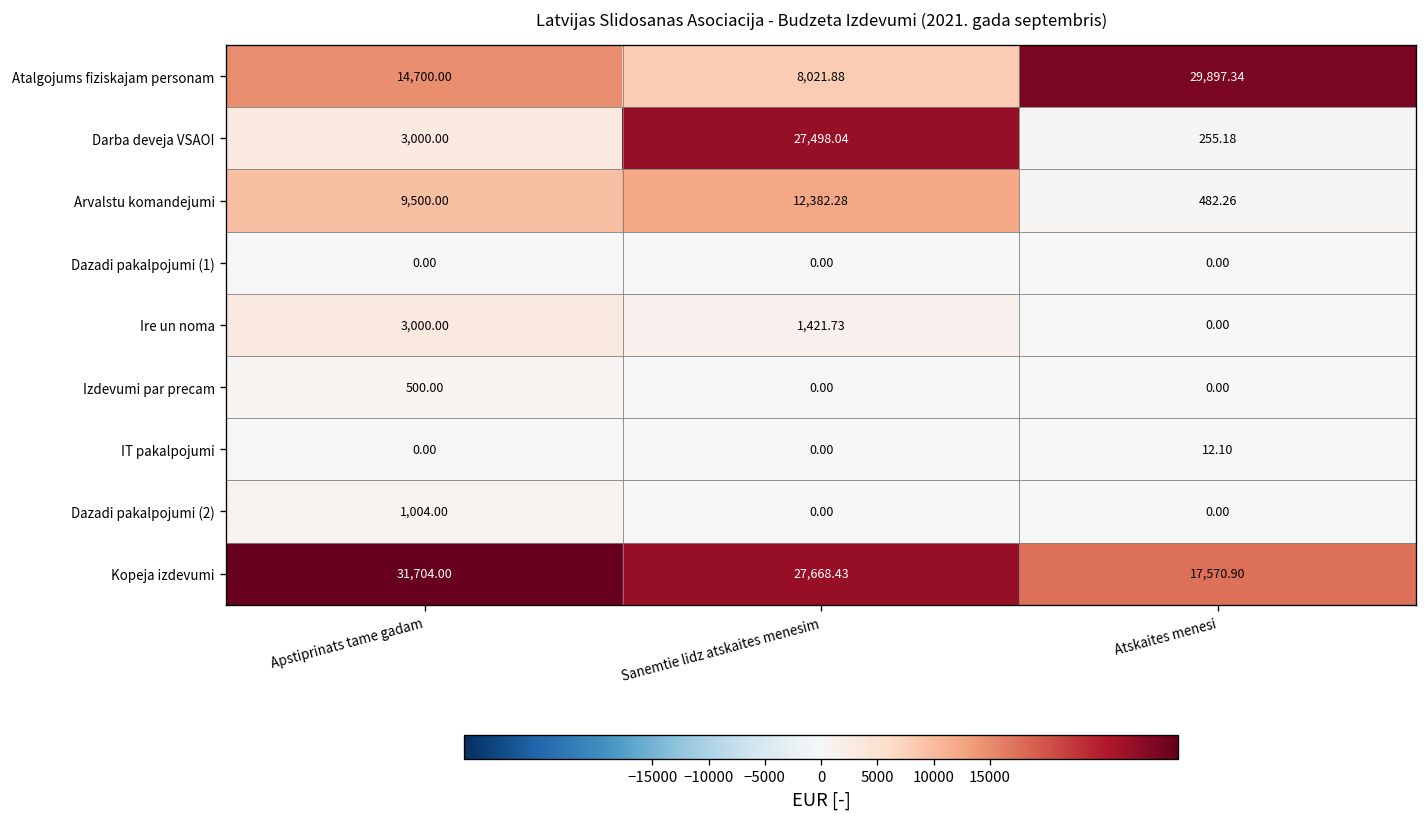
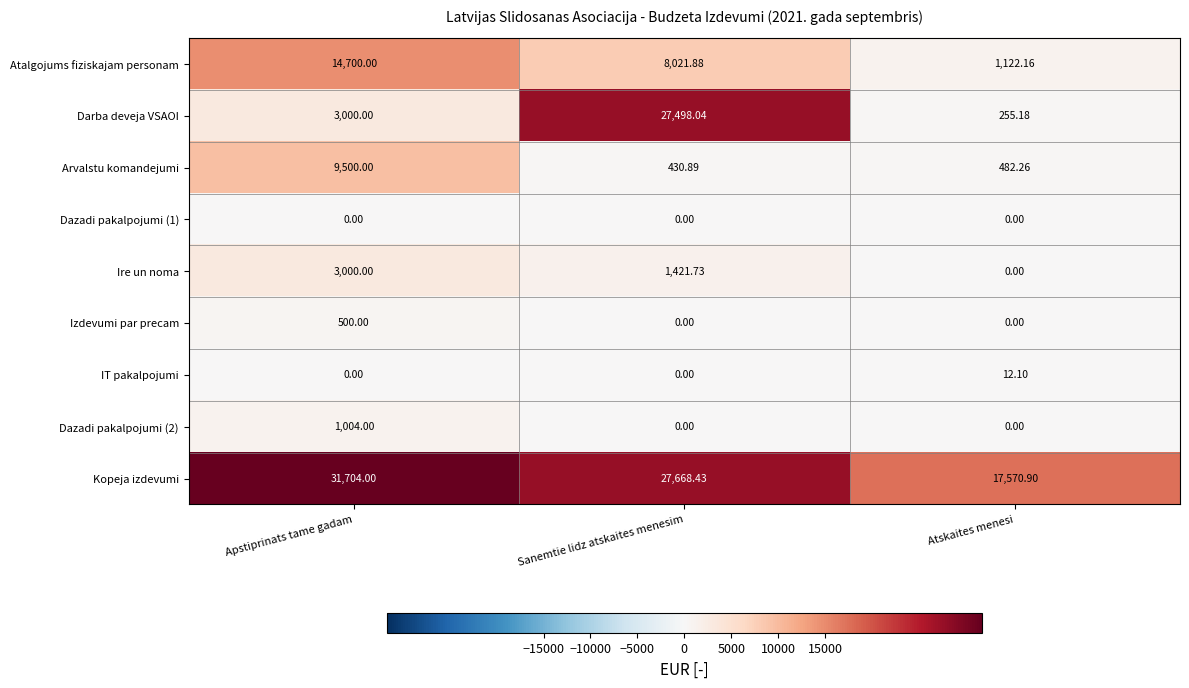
Atalgojums fiziskajam personam, Atskaites menesi: 29,897.34 -> 1,122.16
Arvalstu komandejumi, Sanemtie lidz atskaites menesim: 12,382.28 -> 430.89
